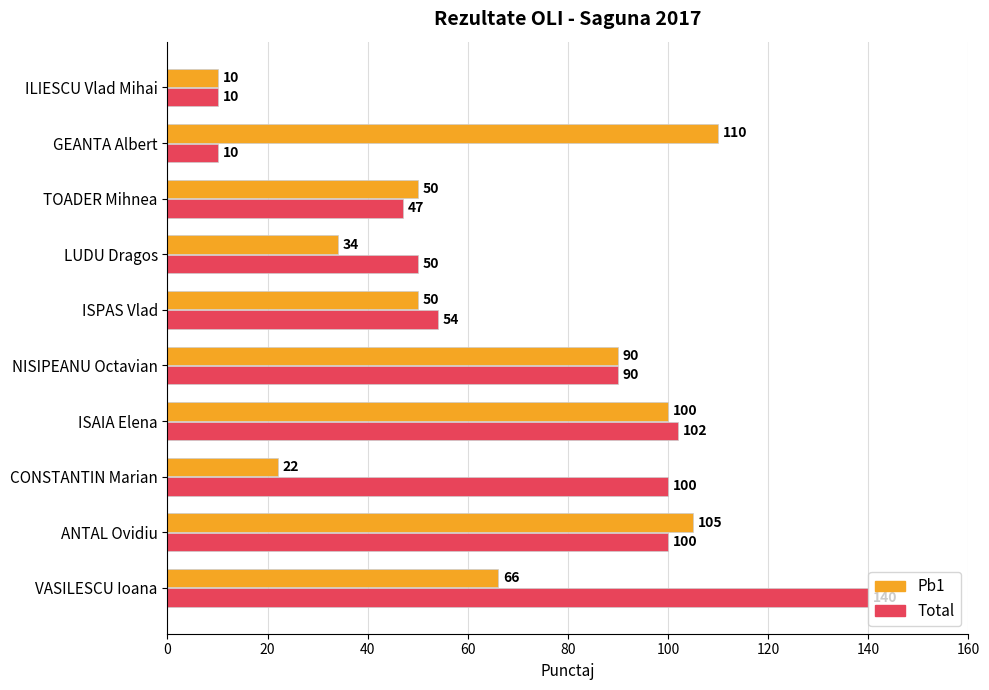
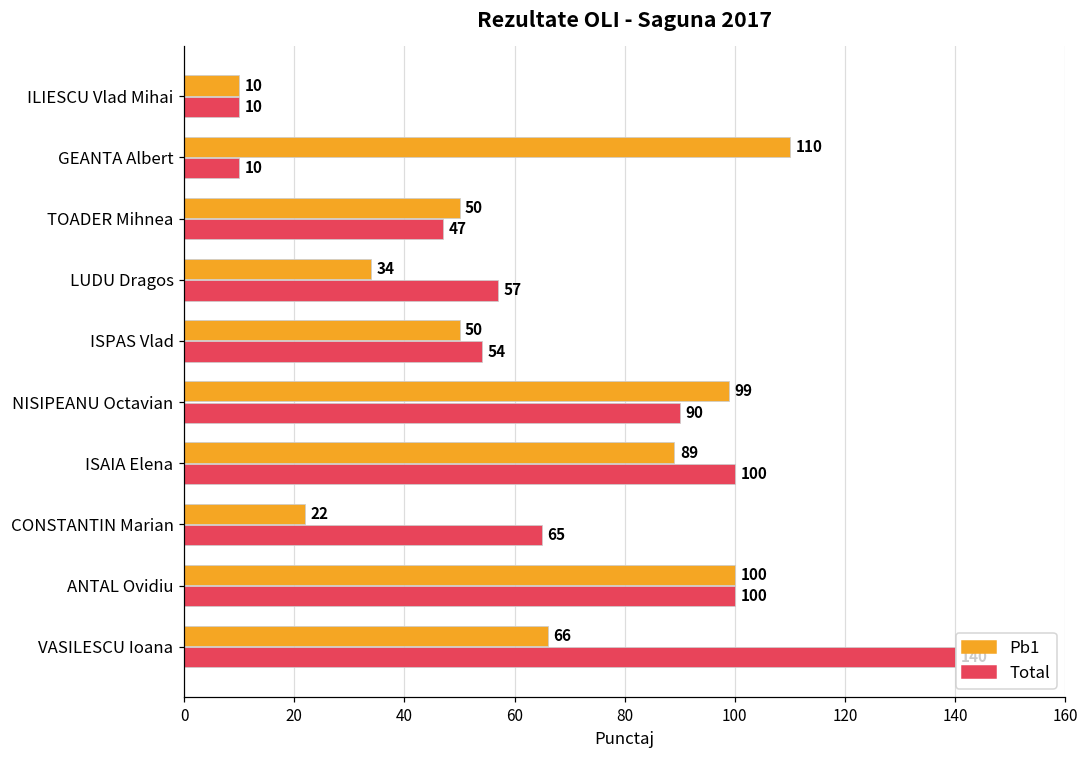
Total, LUDU Dragos: 50 -> 57
Pb1, NISIPEANU Octavian: 90 -> 99
Pb1, ISAIA Elena: 100 -> 89
Total, ISAIA Elena: 102 -> 100
Total, CONSTANTIN Marian: 100 -> 65
Pb1, ANTAL Ovidiu: 105 -> 100
